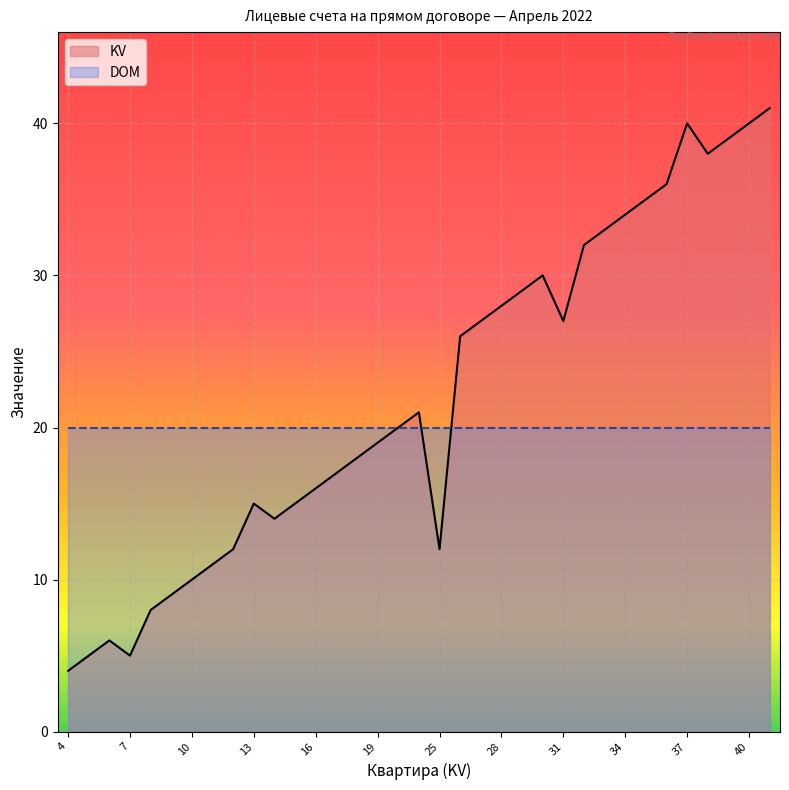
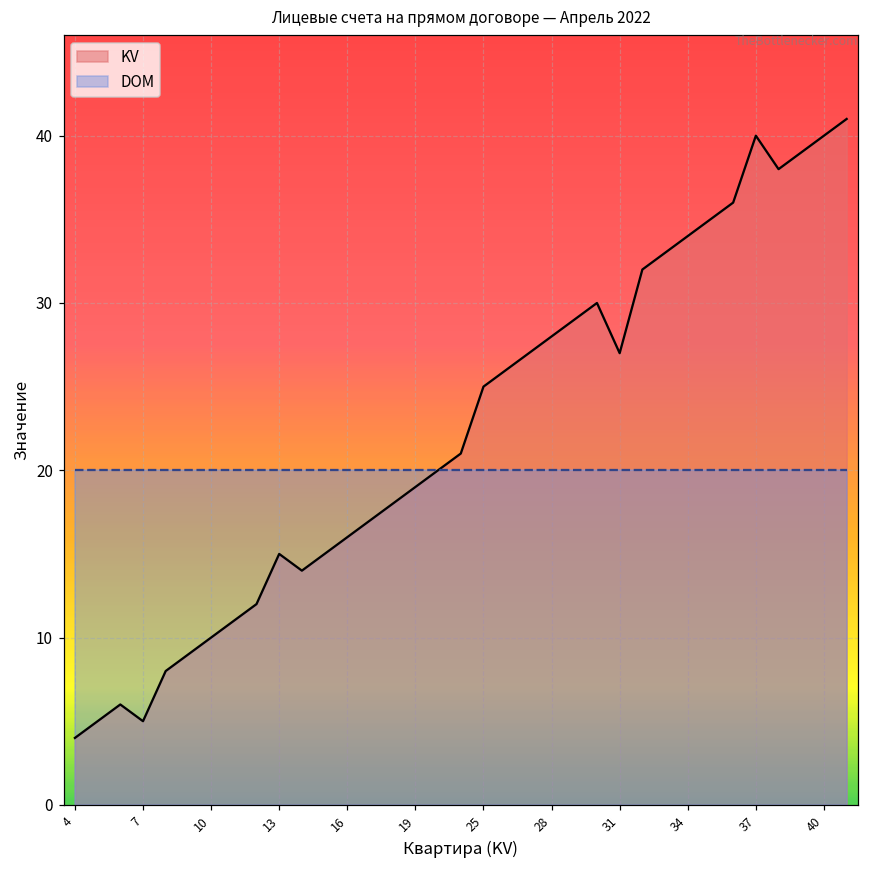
KV, 25: 12 -> 25
